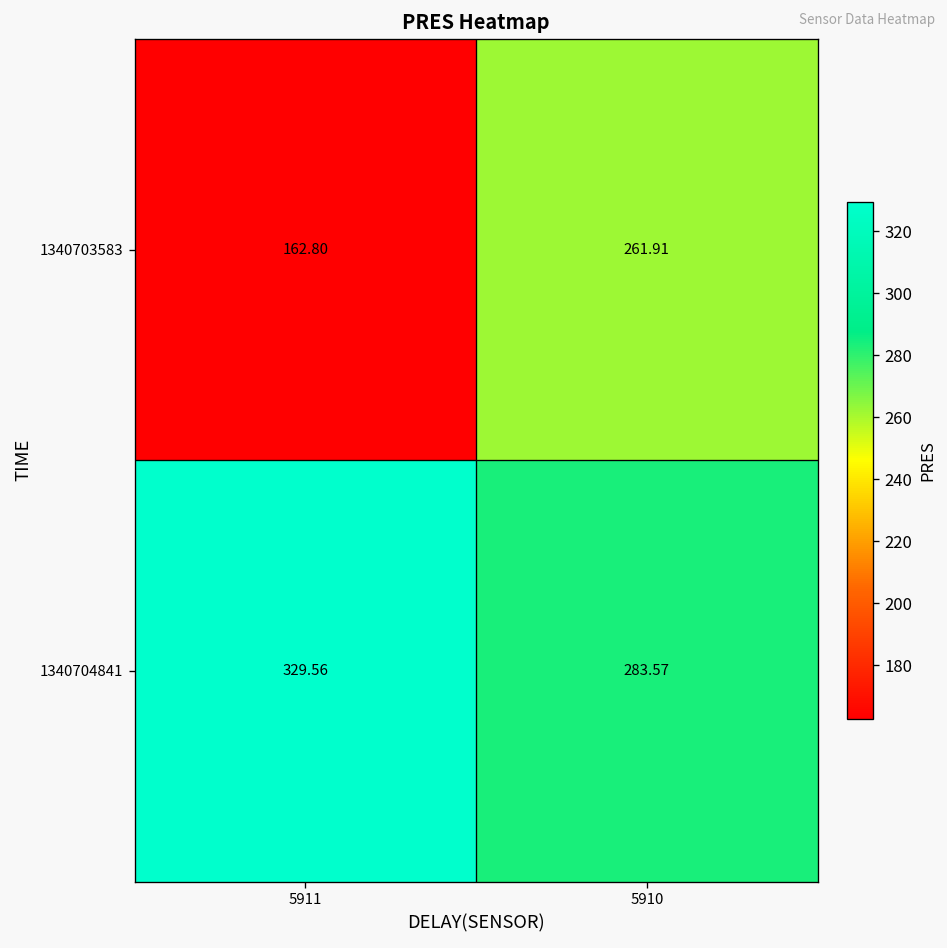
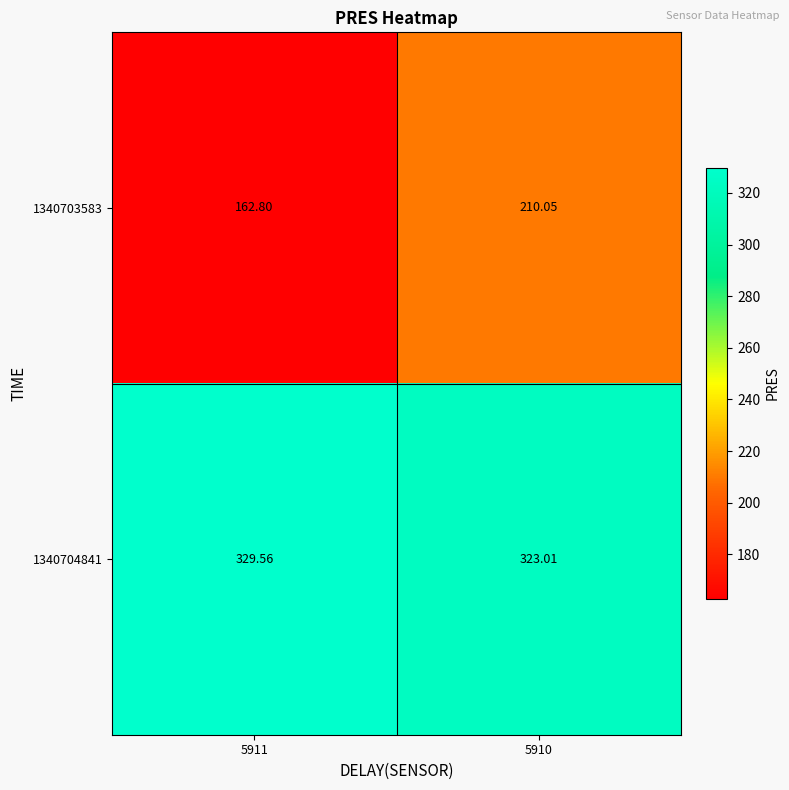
1340703583, 5910: 261.91 -> 210.05
1340704841, 5910: 283.57 -> 323.01
